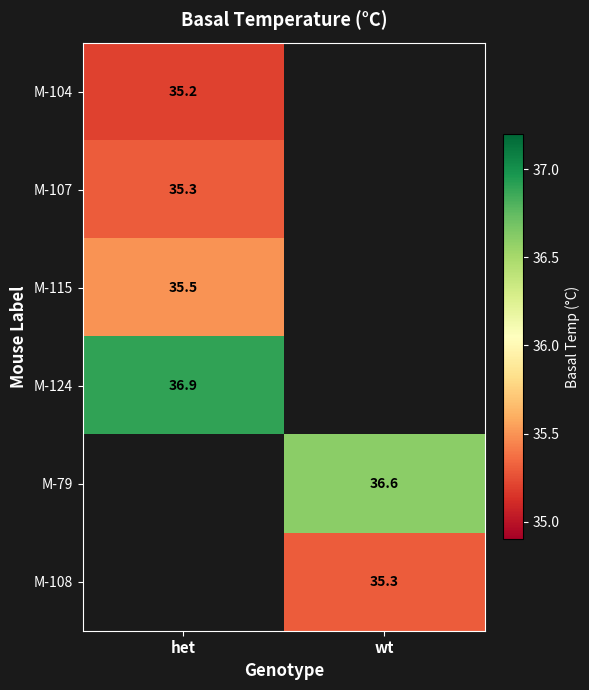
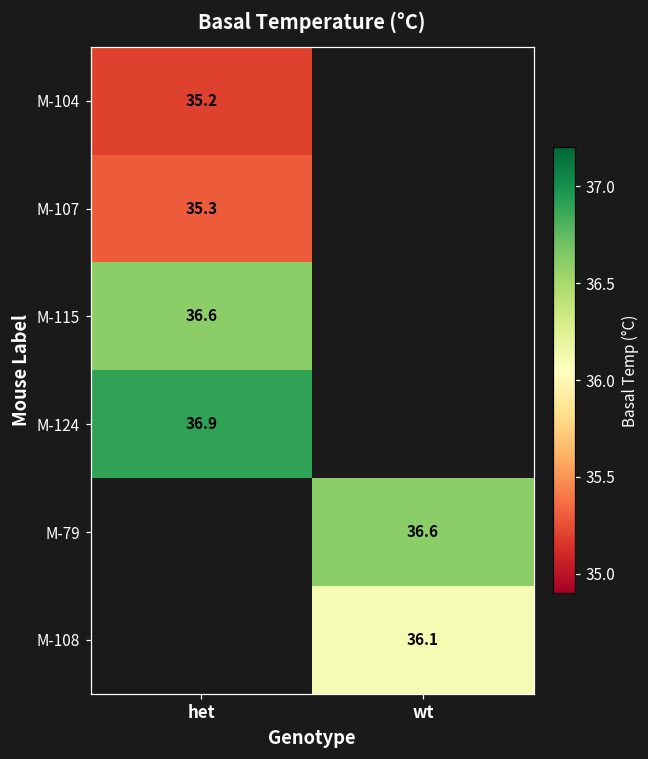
M-115, het: 35.5 -> 36.6
M-108, wt: 35.3 -> 36.1
